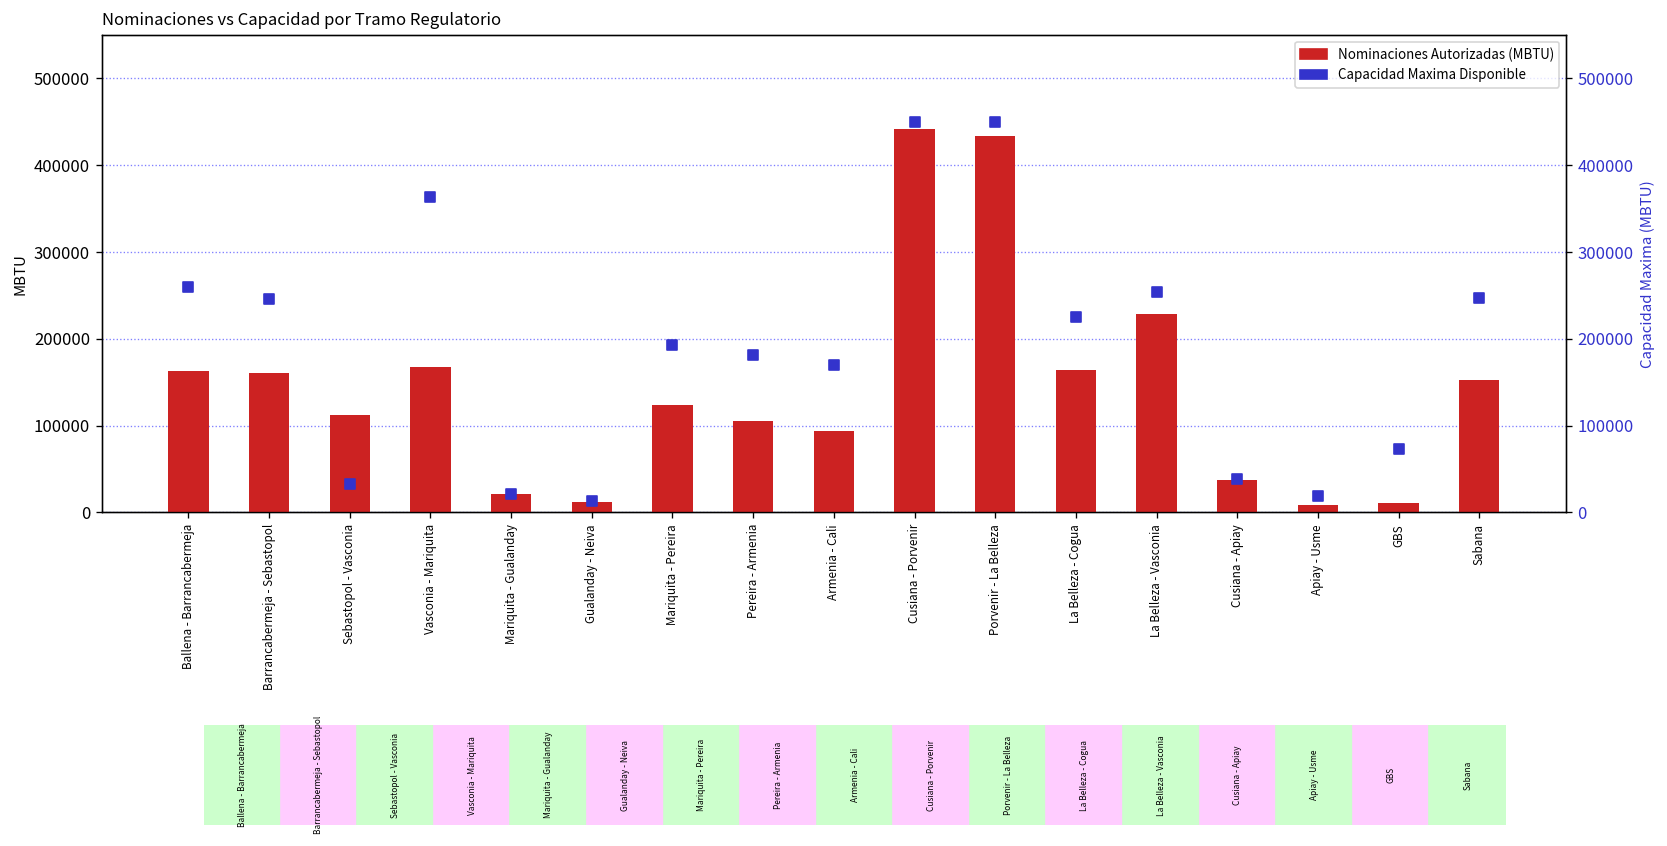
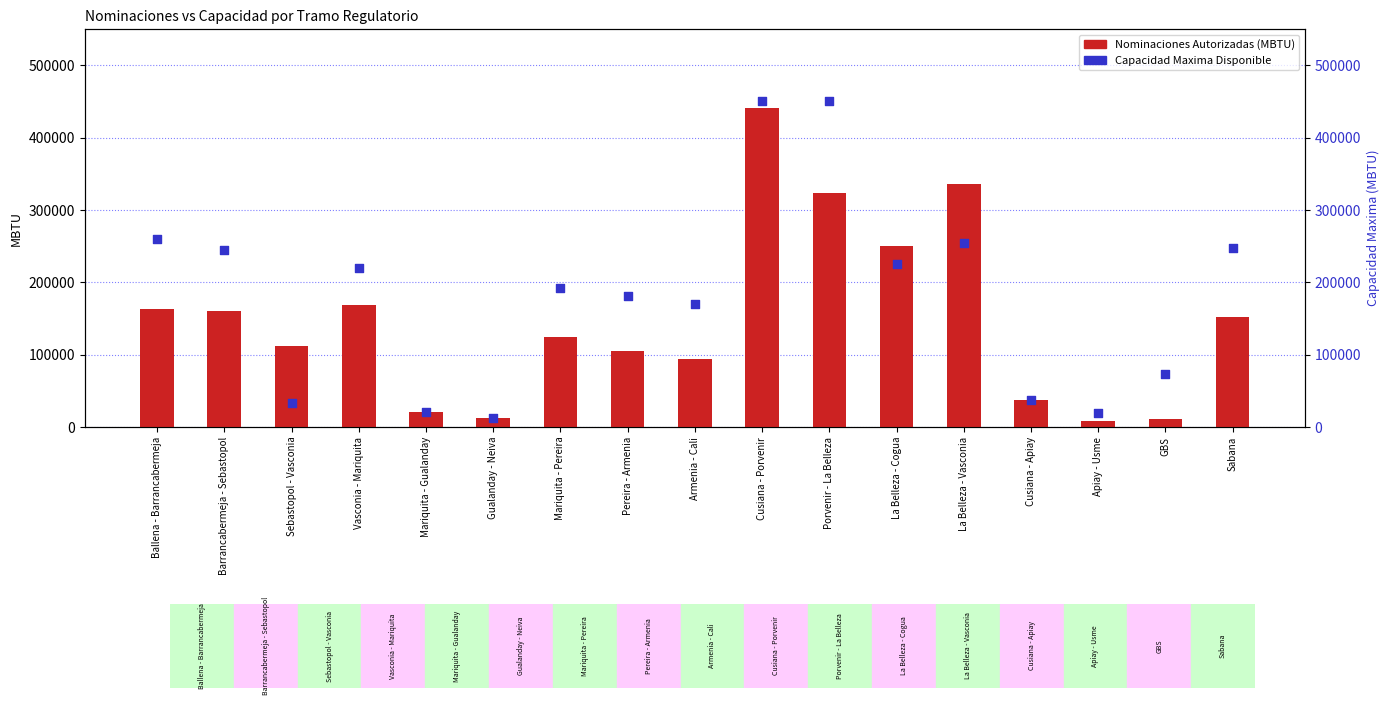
Nominaciones Autorizadas (MBTU), Porvenir - La Belleza: 430000 -> 320000
Nominaciones Autorizadas (MBTU), La Belleza - Cogua: 160000 -> 250000
Nominaciones Autorizadas (MBTU), La Belleza - Vasconia: 230000 -> 340000
Capacidad Maxima Disponible, Vasconia - Mariquita: 360000 -> 220000
